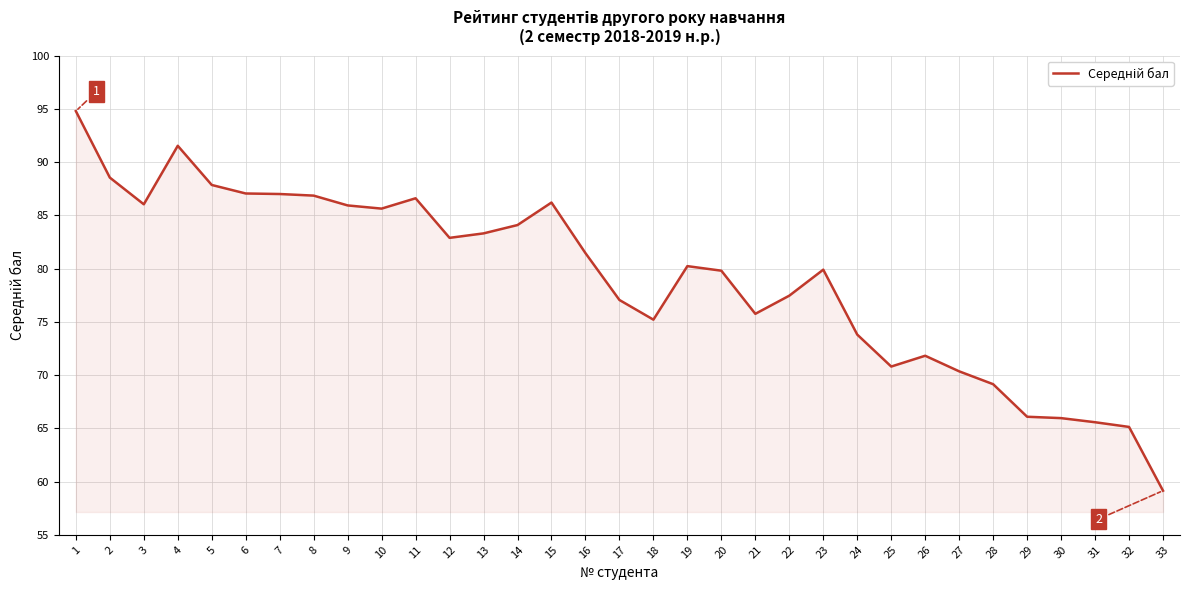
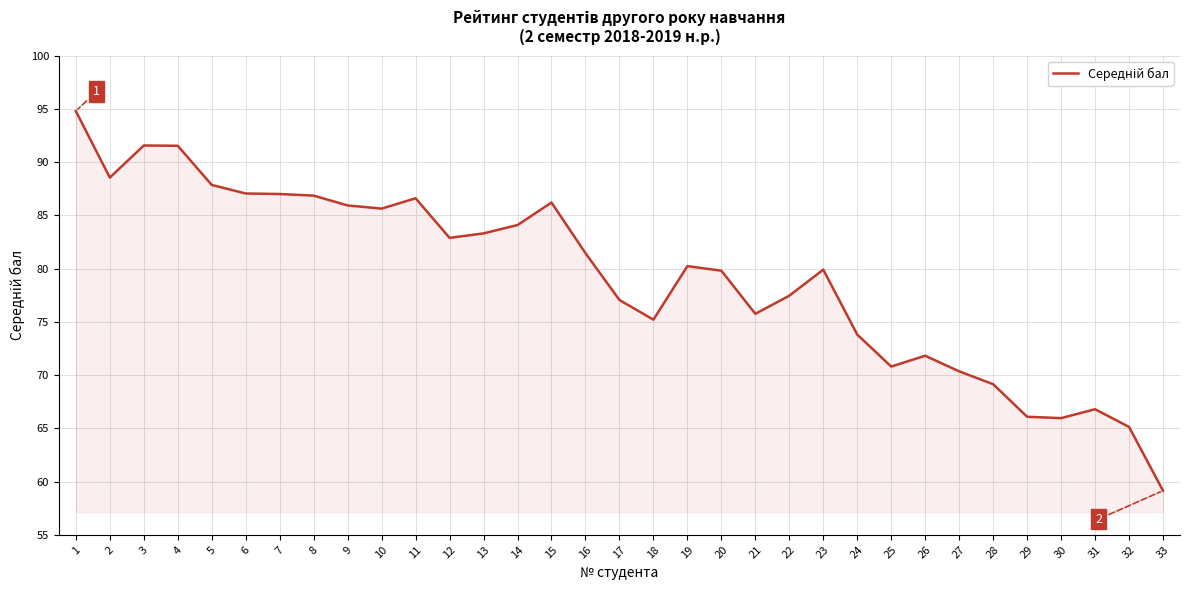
3: 86.0 -> 91.6
31: 65.6 -> 66.8
